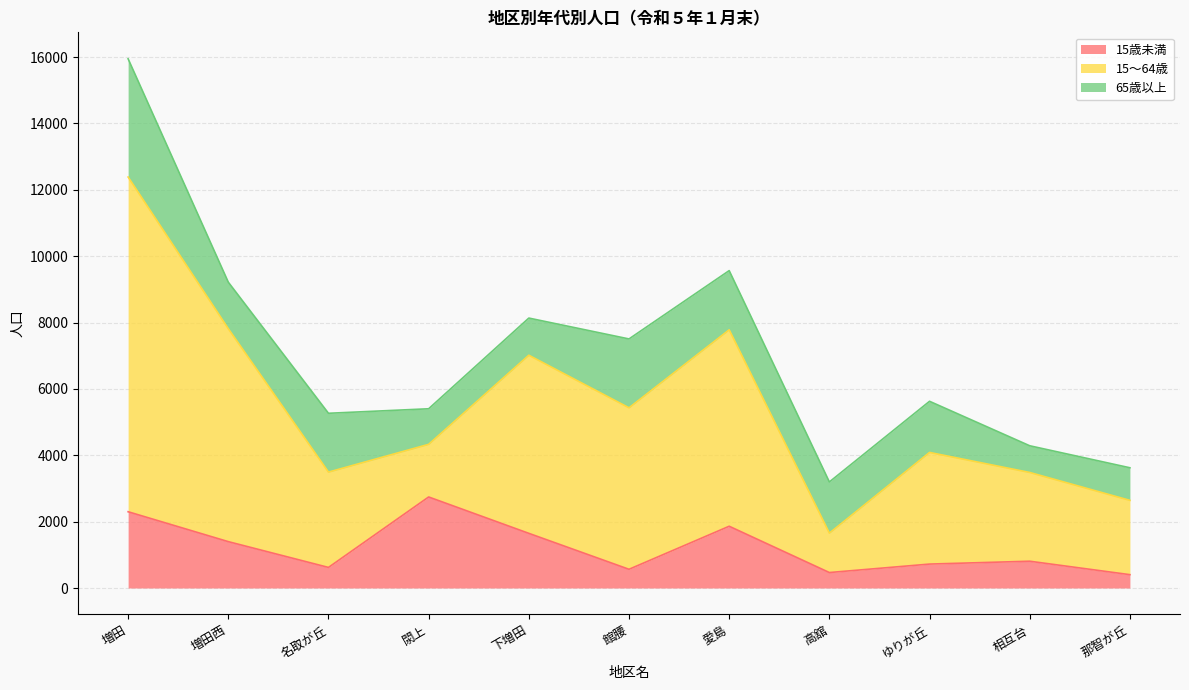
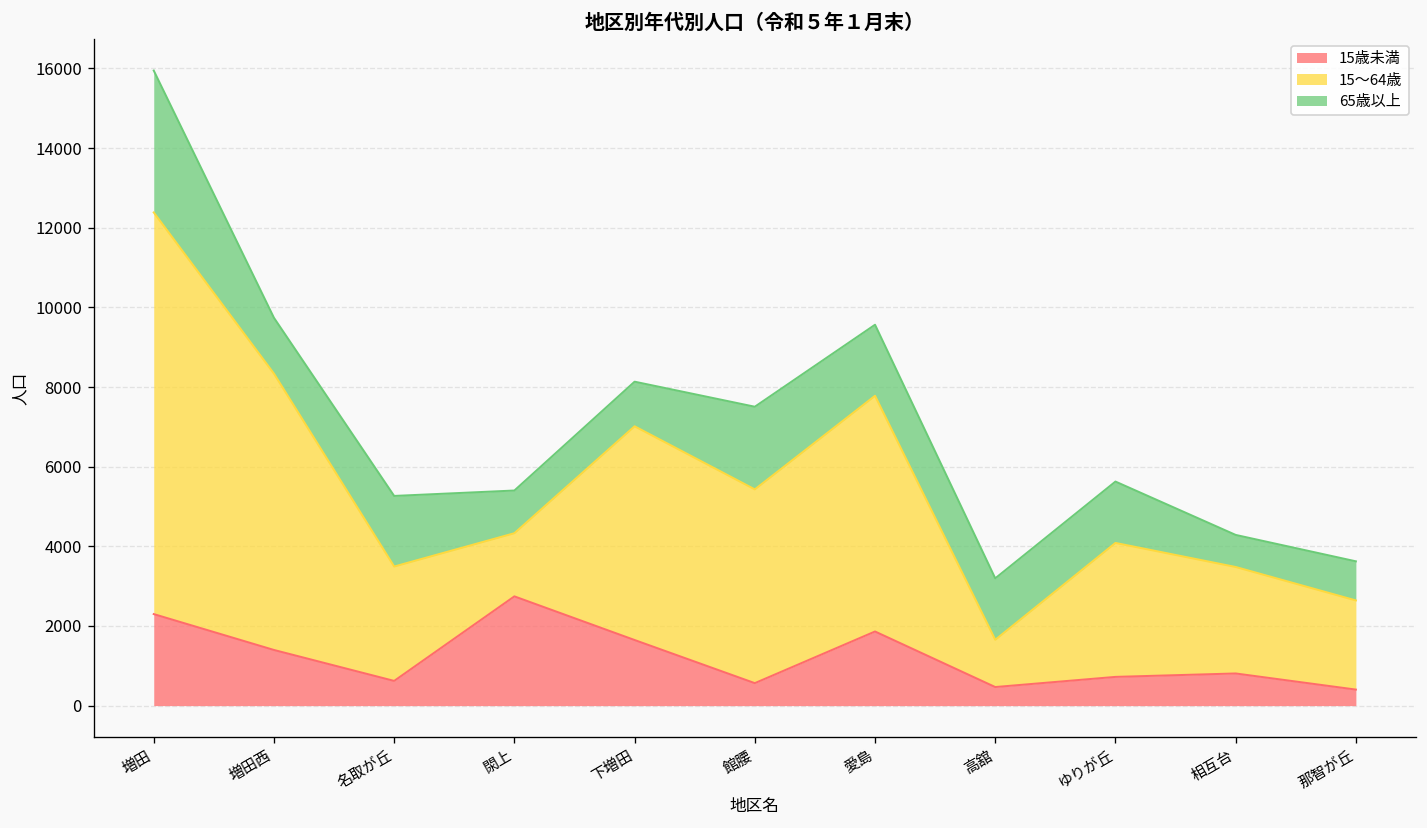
15～64歳, 増田西: 6400 -> 6900
